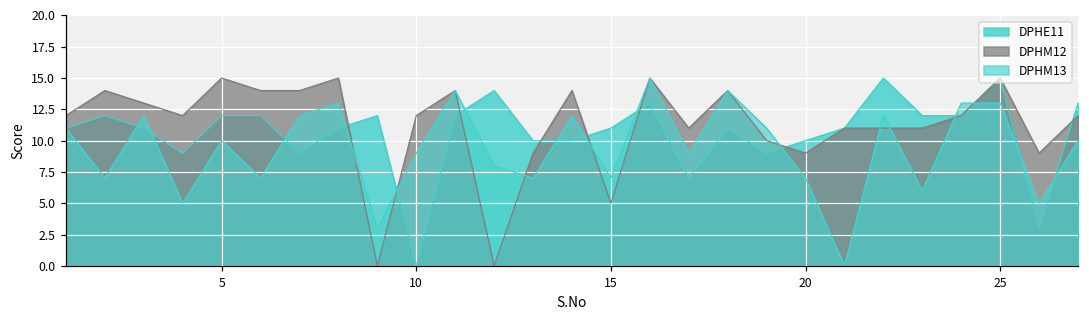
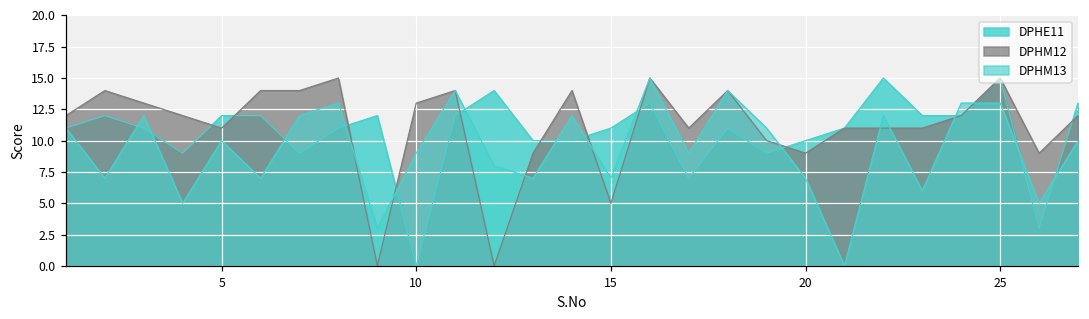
DPHM12, 5: 15 -> 11
DPHM12, 10: 12 -> 13
